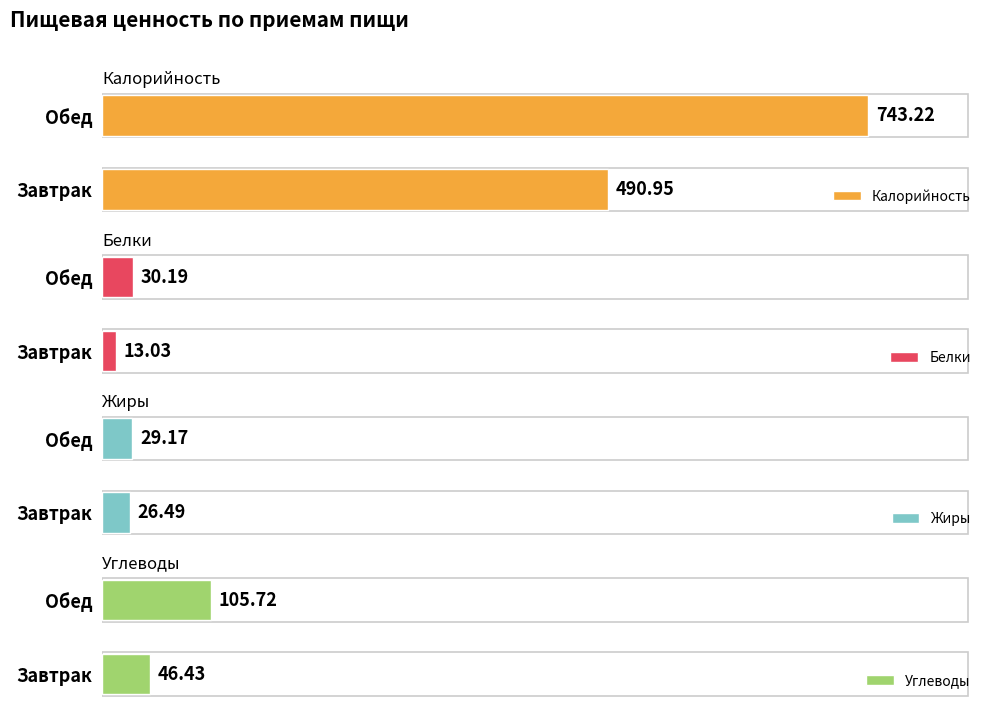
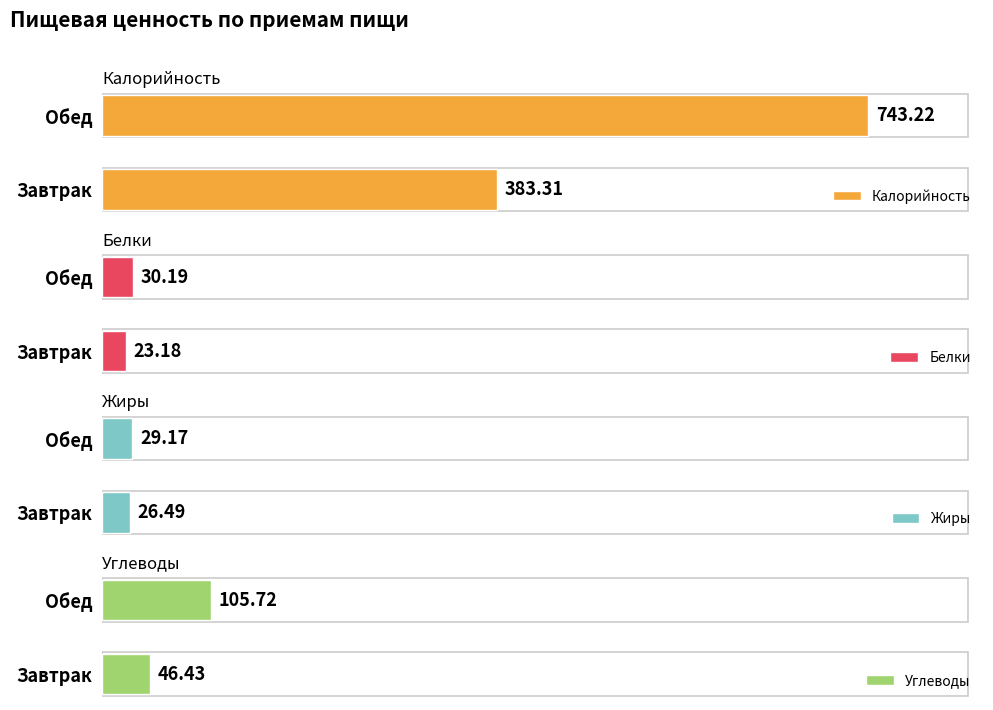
Калорийность, Завтрак: 490.95 -> 383.31
Белки, Завтрак: 13.03 -> 23.18
